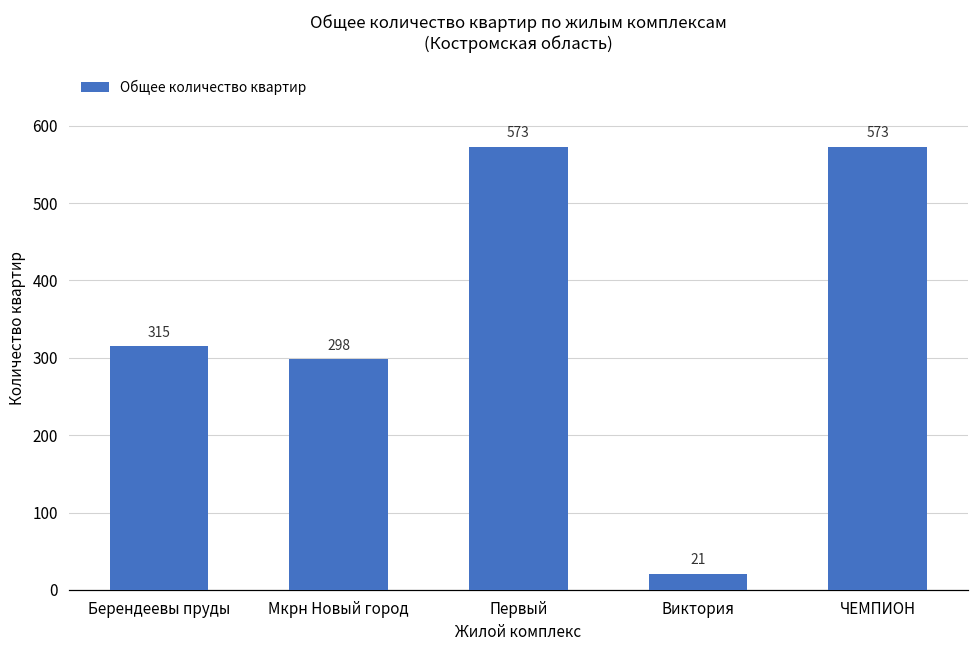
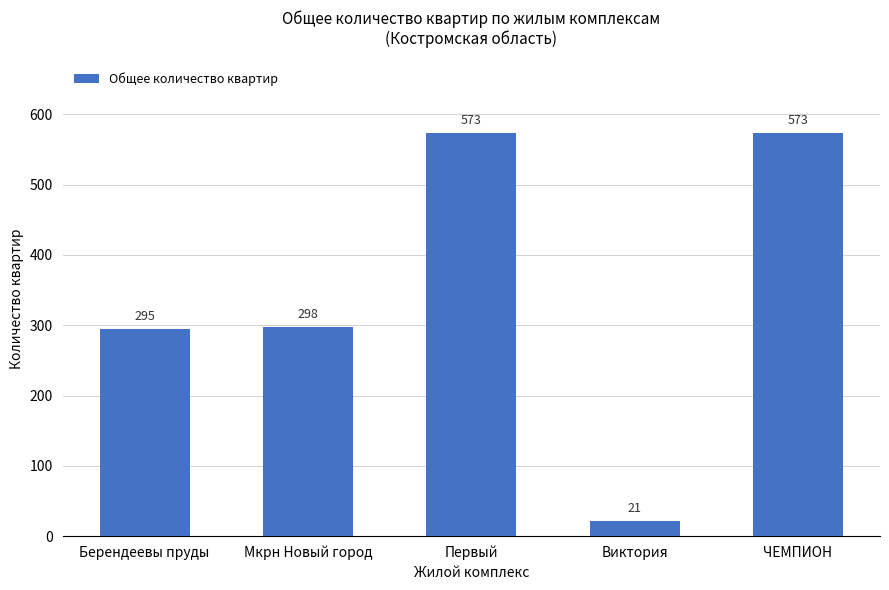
Берендеевы пруды: 315 -> 295
